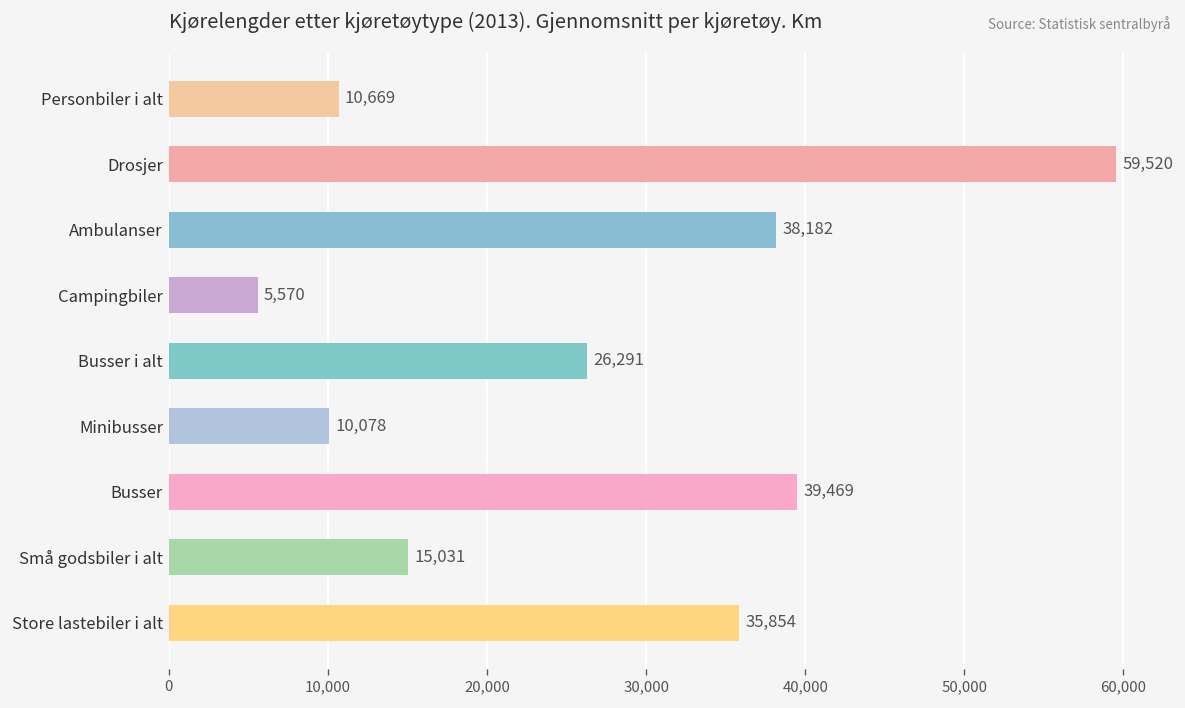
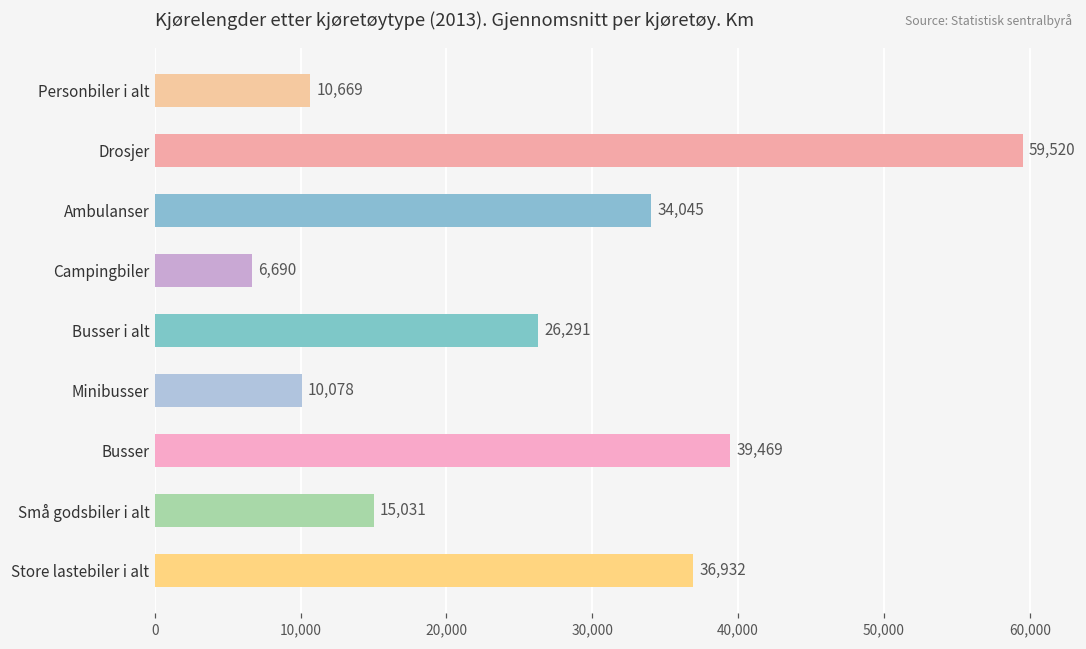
Ambulanser: 38,182 -> 34,045
Campingbiler: 5,570 -> 6,690
Store lastebiler i alt: 35,854 -> 36,932
